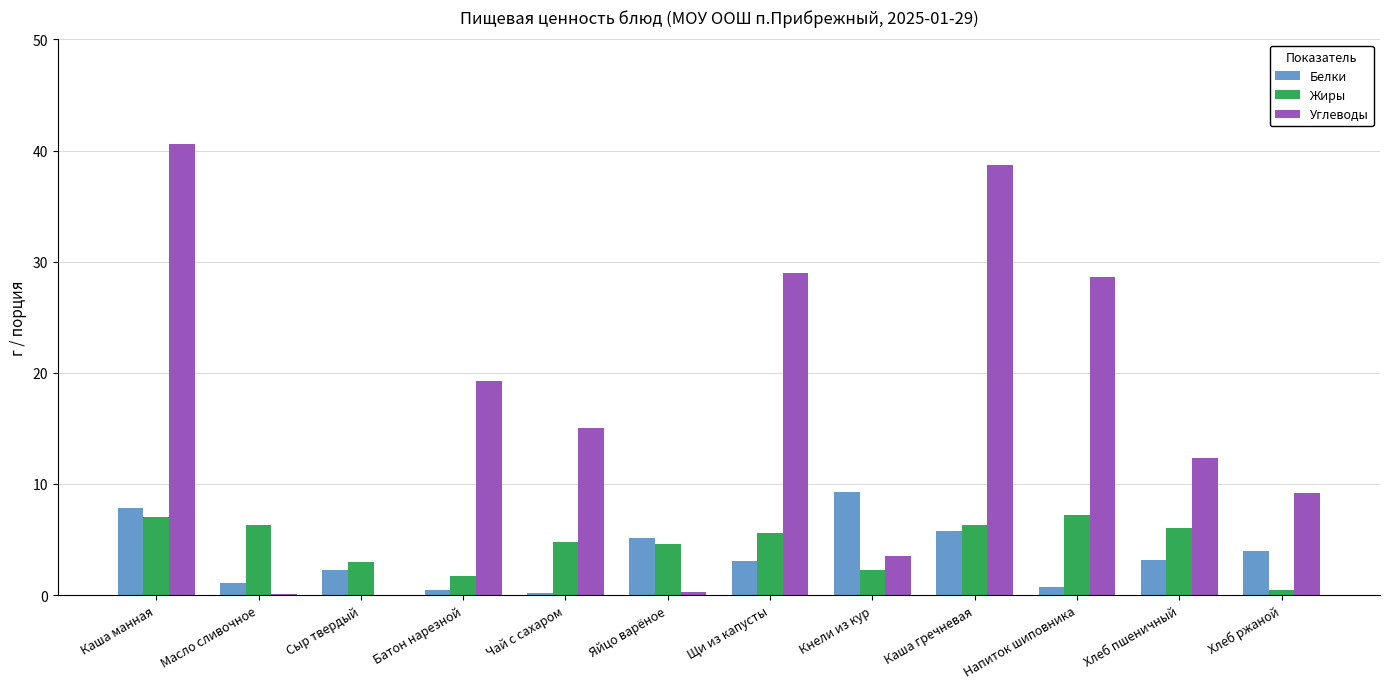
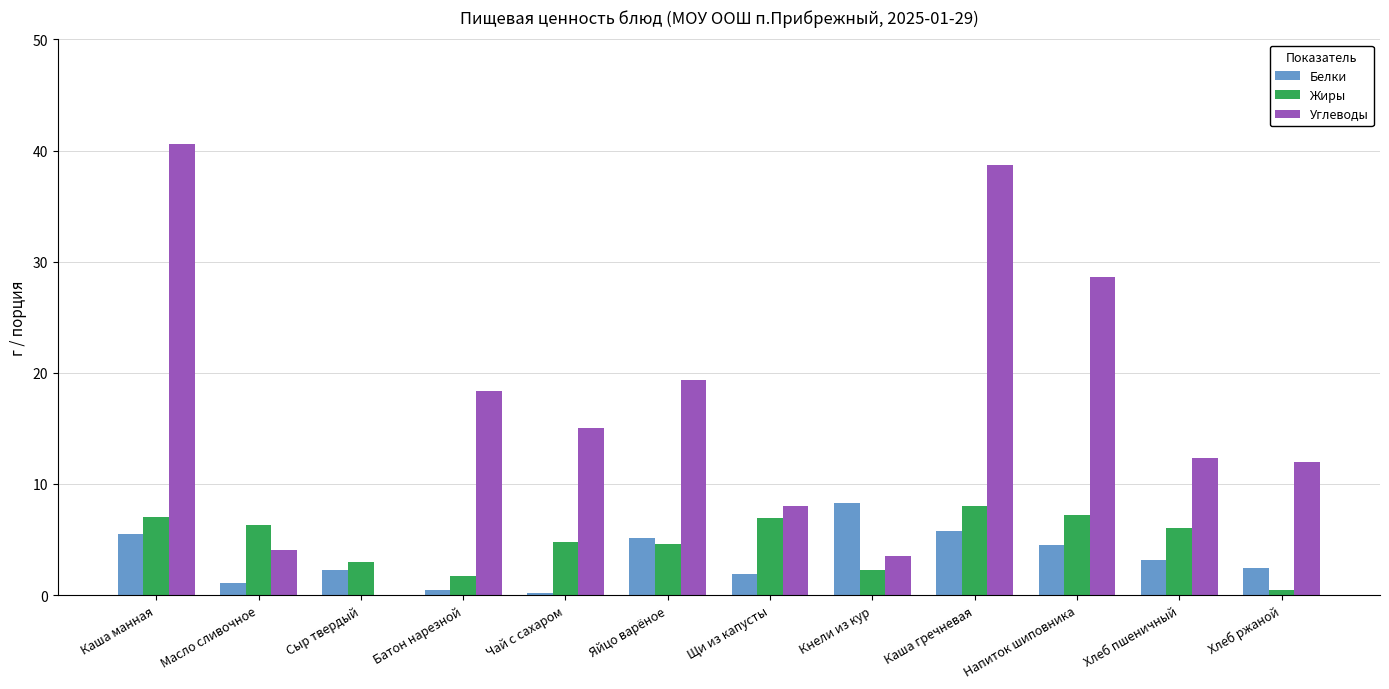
Белки, Каша манная: 7.8 -> 5.5
Углеводы, Масло сливочное: 0.1 -> 4.1
Углеводы, Батон нарезной: 19.3 -> 18.4
Углеводы, Яйцо варёное: 0.3 -> 19.4
Белки, Щи из капусты: 3.1 -> 1.9
Жиры, Щи из капусты: 5.6 -> 6.9
Углеводы, Щи из капусты: 29 -> 8
Белки, Кнели из кур: 9.3 -> 8.3
Жиры, Каша гречневая: 6.3 -> 8.0
Белки, Напиток шиповника: 0.7 -> 4.5
Белки, Хлеб ржаной: 4.0 -> 2.4
Углеводы, Хлеб ржаной: 9.2 -> 12.0
